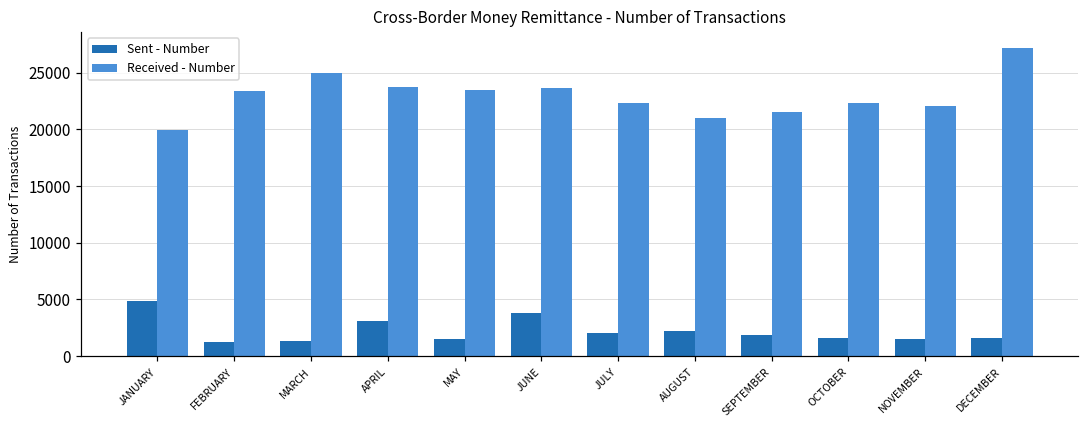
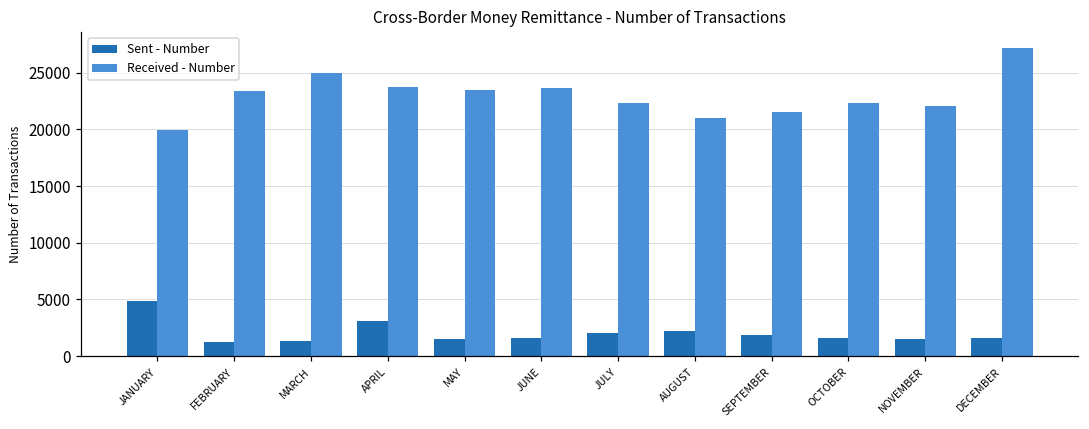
Sent - Number, JUNE: 3900 -> 1600
